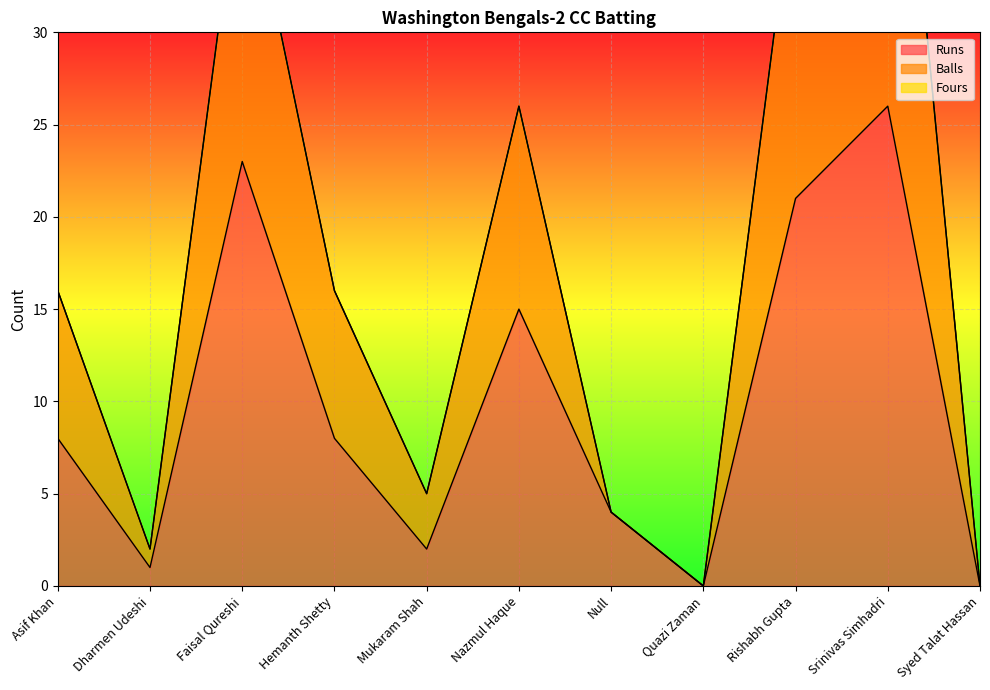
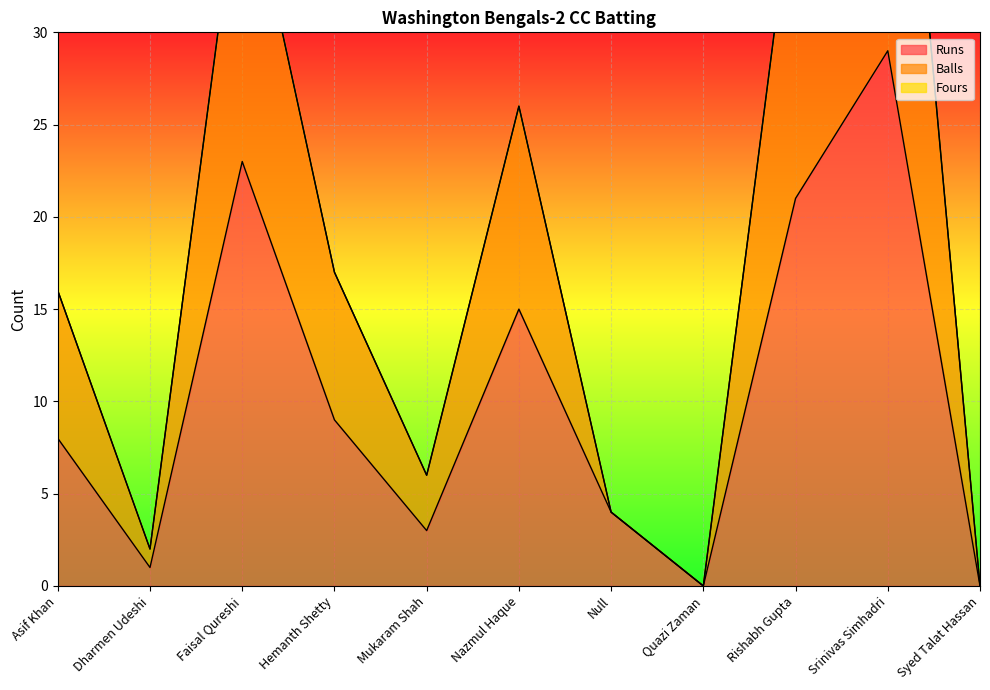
Runs, Hemanth Shetty: 8 -> 9
Runs, Mukaram Shah: 2 -> 3
Runs, Srinivas Simhadri: 26 -> 29
